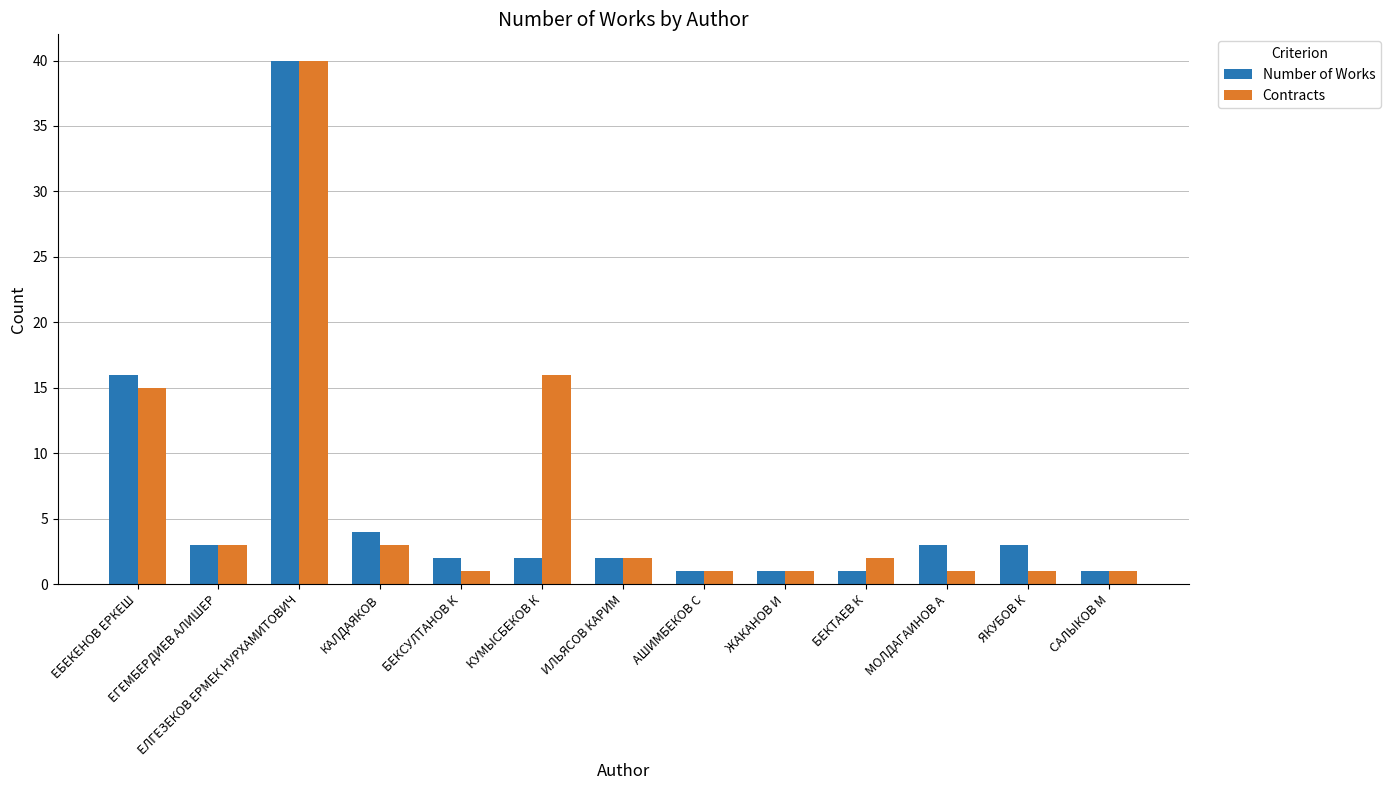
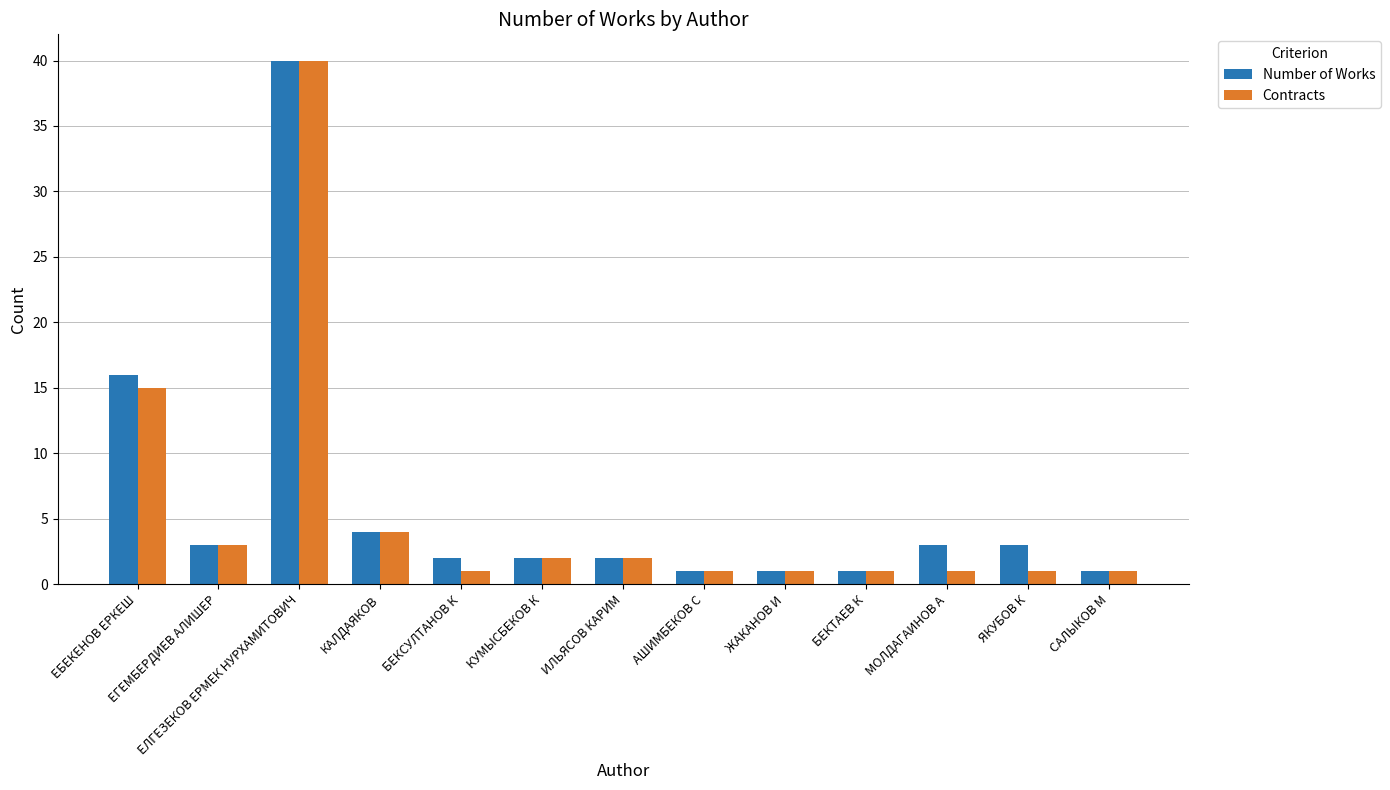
Contracts, КАЛДАЯКОВ: 3 -> 4
Contracts, КУМЫСБЕКОВ К: 16 -> 2
Contracts, БЕКТАЕВ К: 2 -> 1
